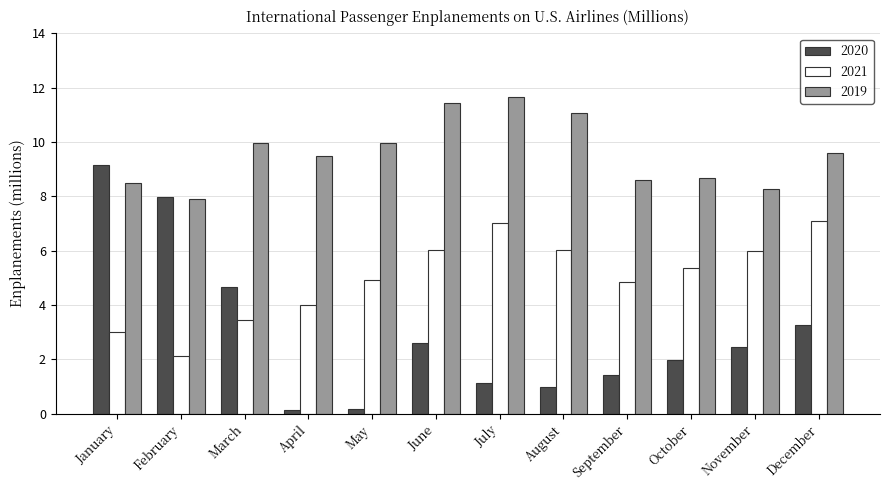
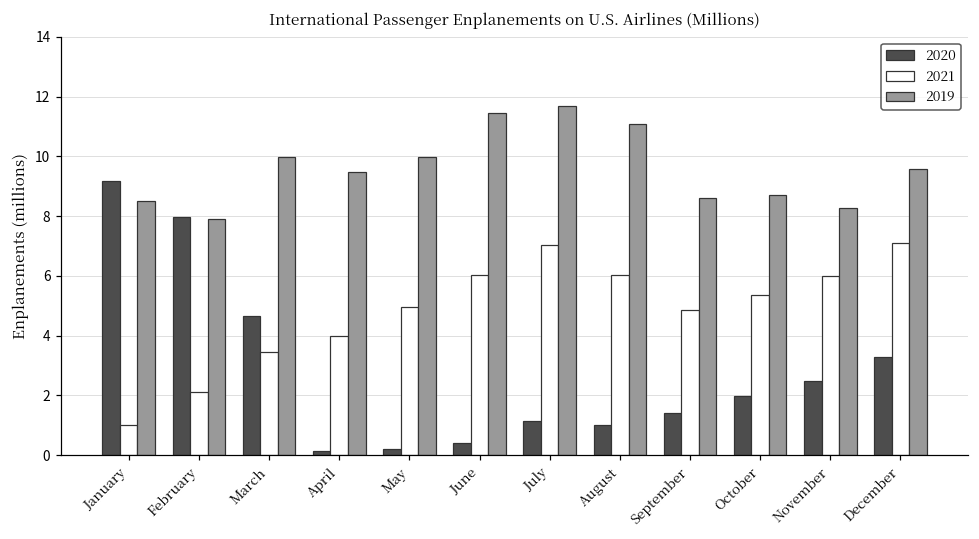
2021, January: 3.0 -> 1.0
2020, June: 2.6 -> 0.4
